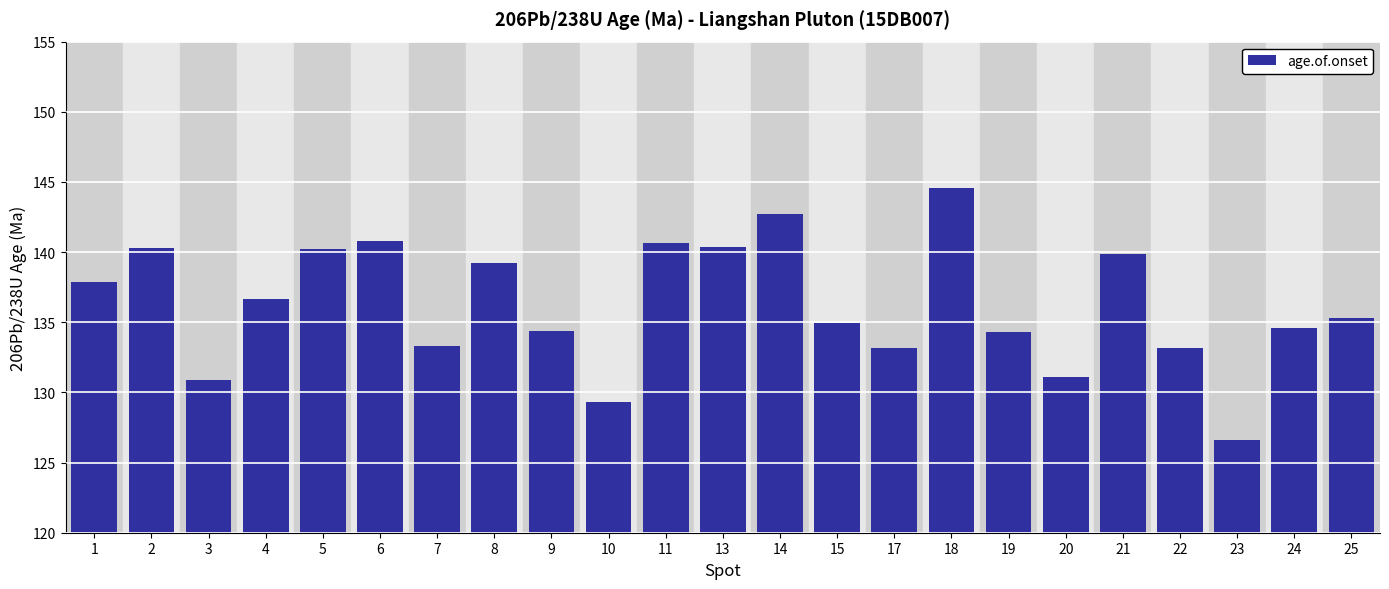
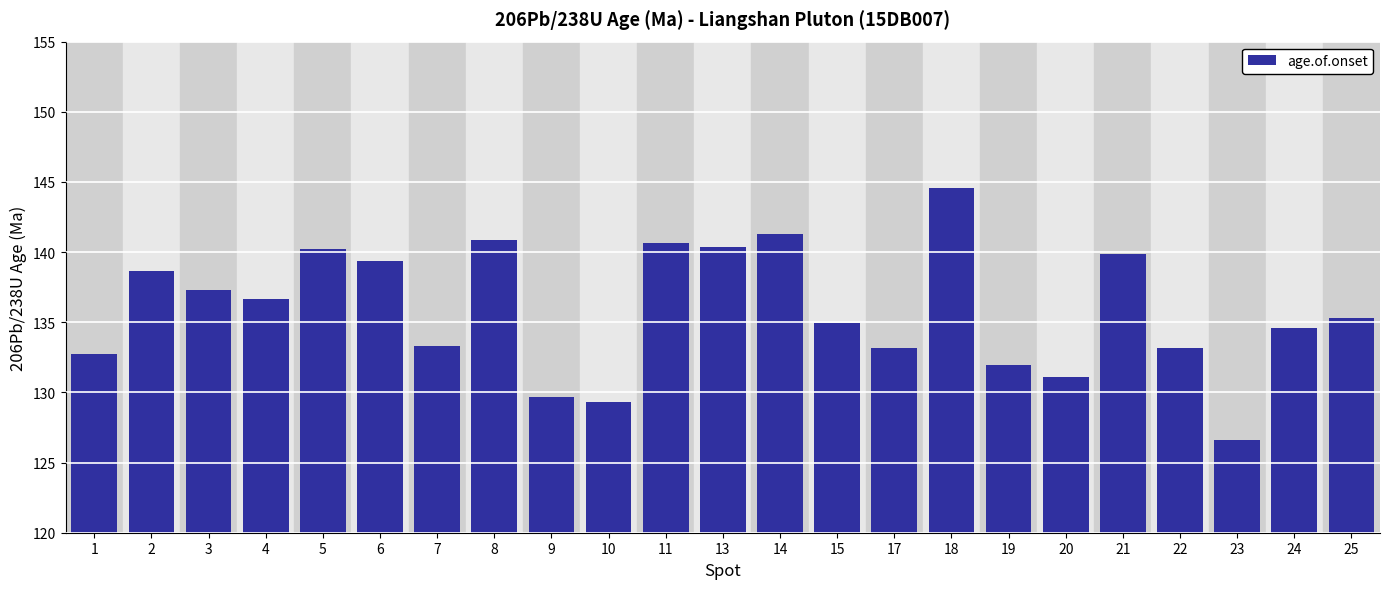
1: 137.9 -> 132.7
2: 140.3 -> 138.6
3: 130.9 -> 137.3
6: 140.8 -> 139.4
8: 139.2 -> 140.9
9: 134.4 -> 129.7
14: 142.7 -> 141.3
19: 134.3 -> 131.9
